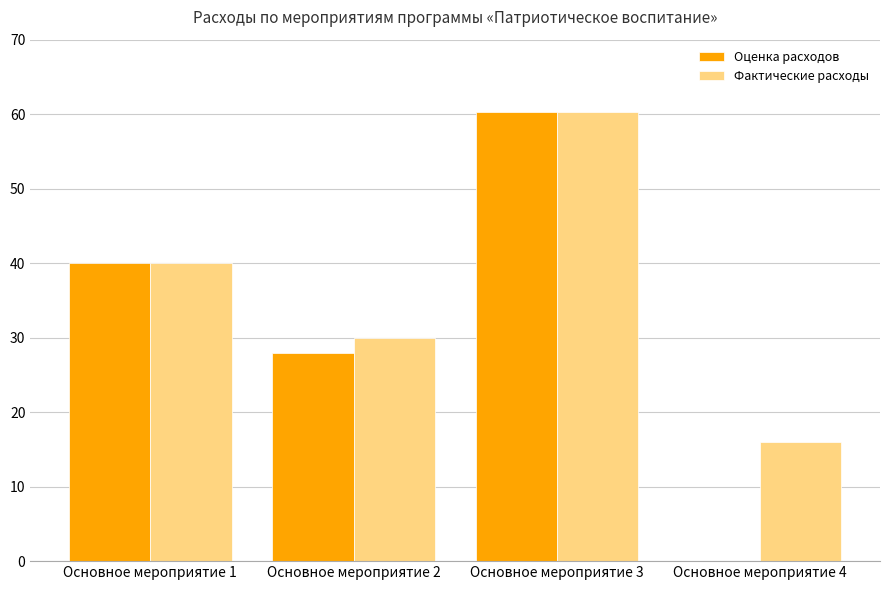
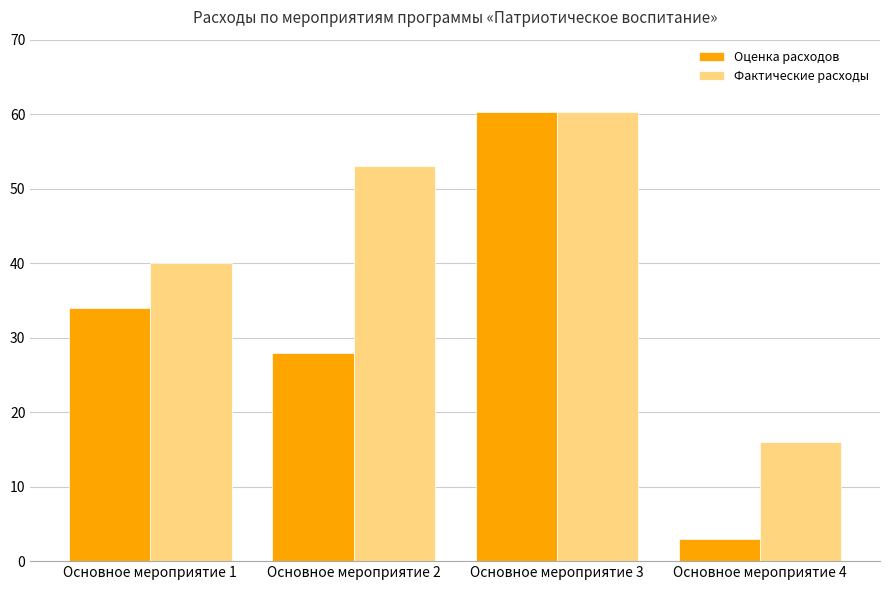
Оценка расходов, Основное мероприятие 1: 40 -> 34
Фактические расходы, Основное мероприятие 2: 30 -> 53
Оценка расходов, Основное мероприятие 4: 0 -> 3
